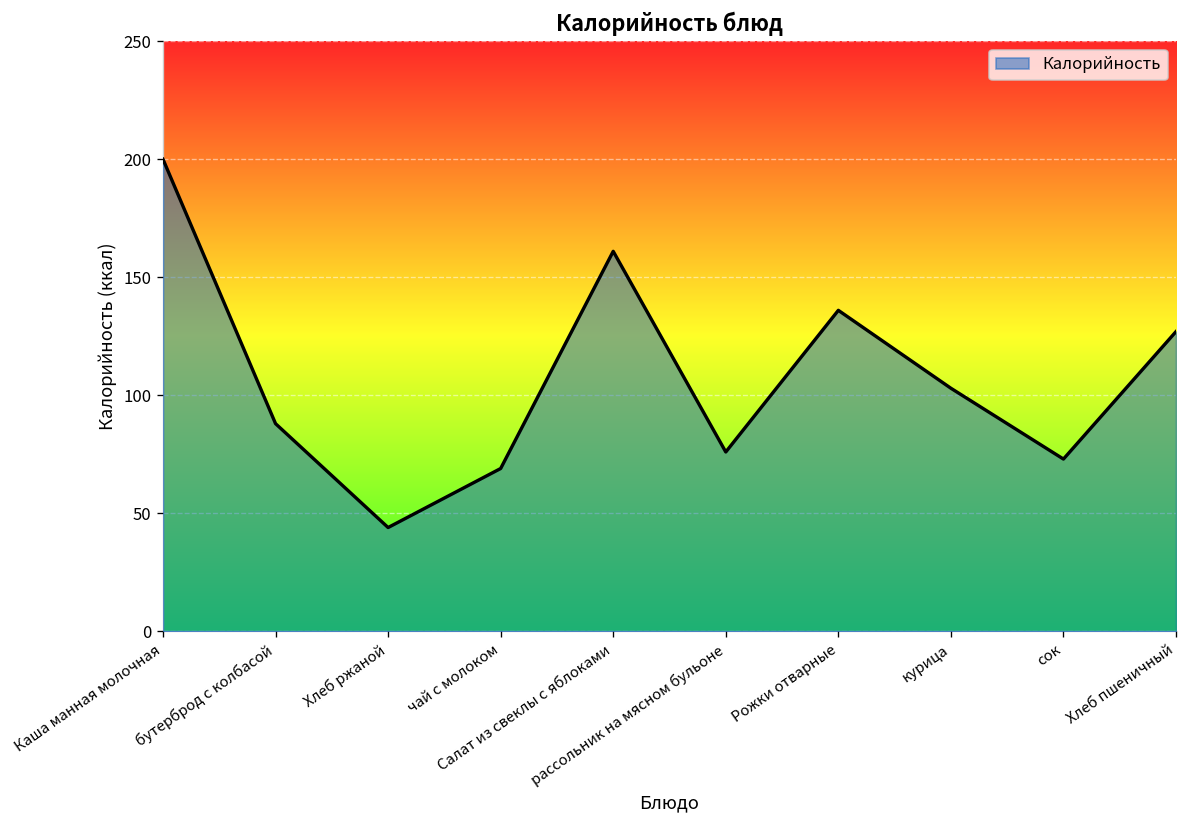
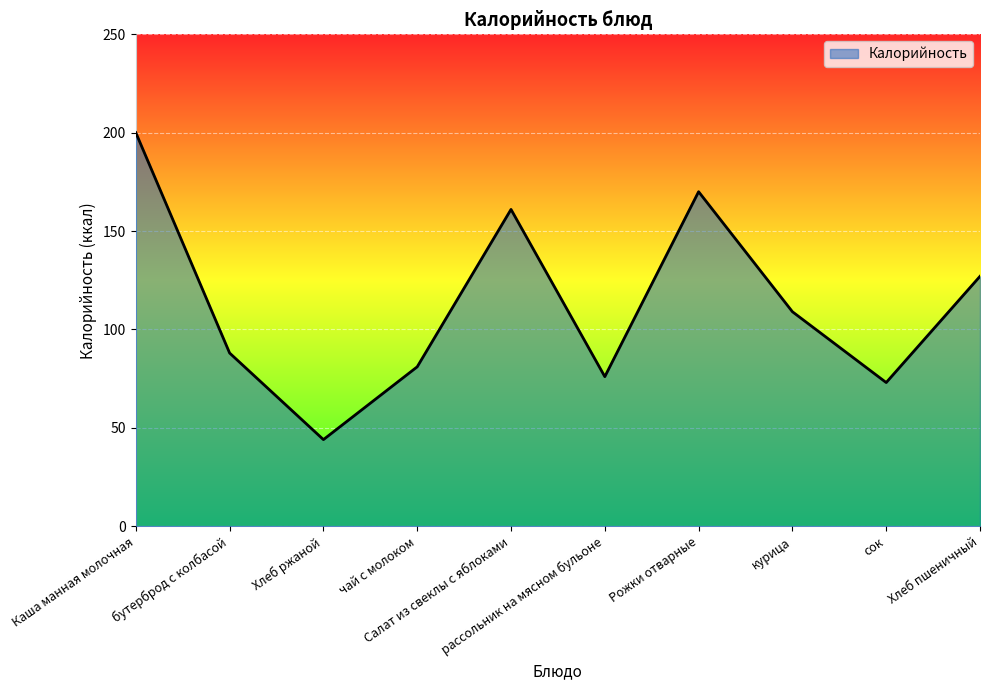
чай с молоком: 69 -> 81
Рожки отварные: 136 -> 170
курица: 103 -> 109
